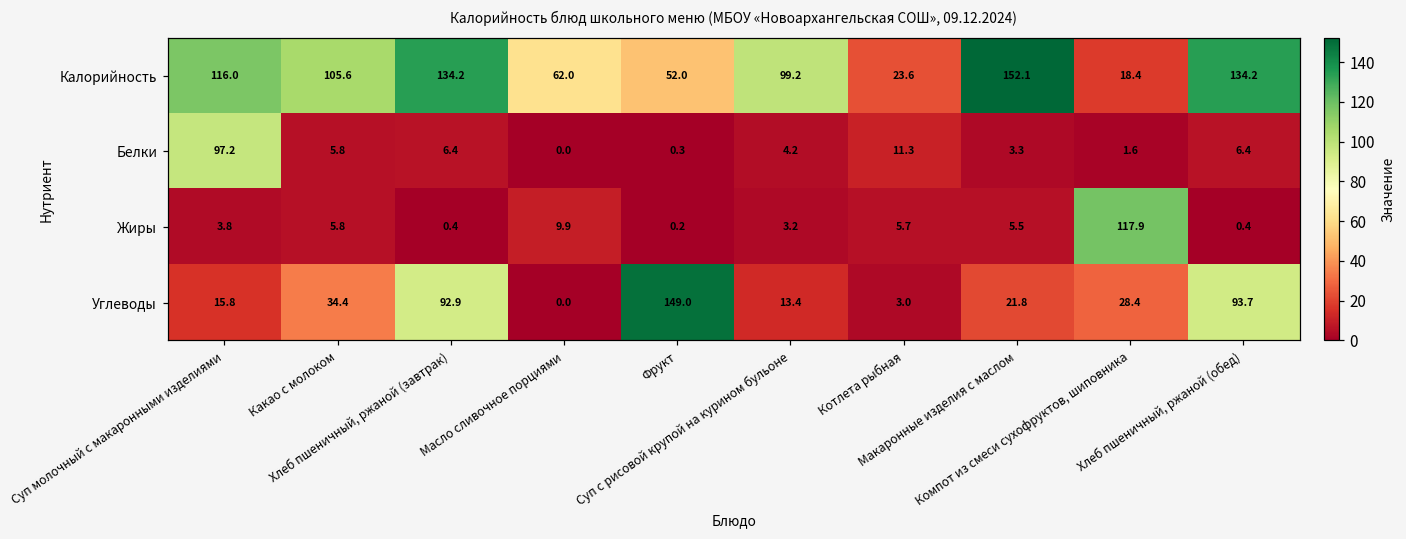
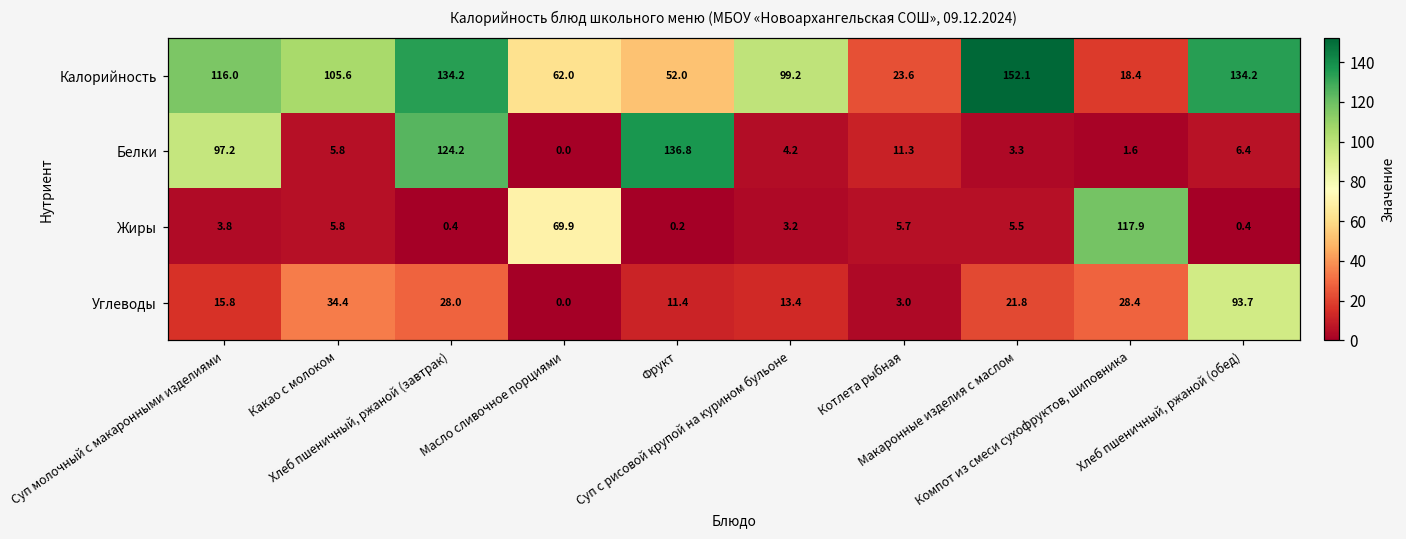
Белки, Хлеб пшеничный, ржаной (завтрак): 6.4 -> 124.2
Белки, Фрукт: 0.3 -> 136.8
Жиры, Масло сливочное порциями: 9.9 -> 69.9
Углеводы, Хлеб пшеничный, ржаной (завтрак): 92.9 -> 28.0
Углеводы, Фрукт: 149.0 -> 11.4
